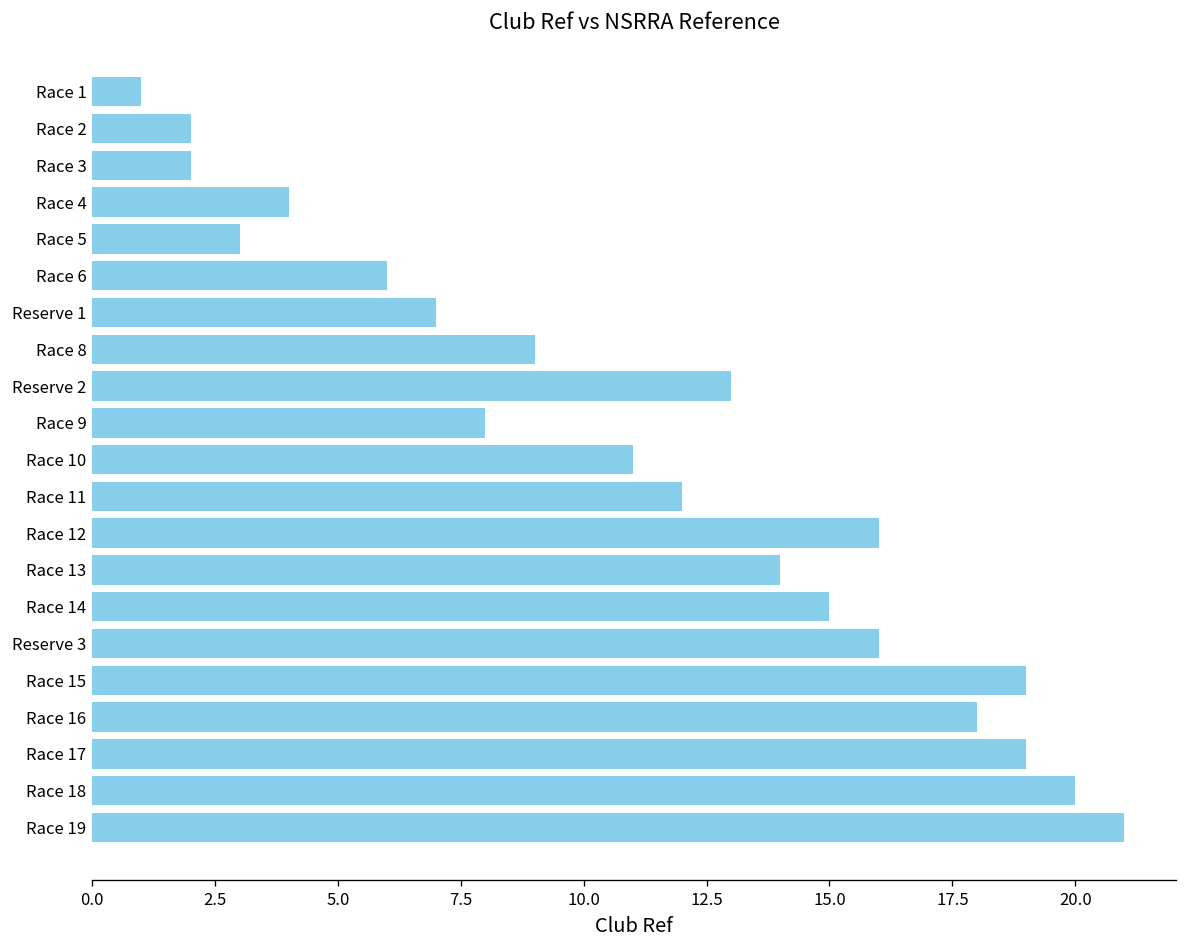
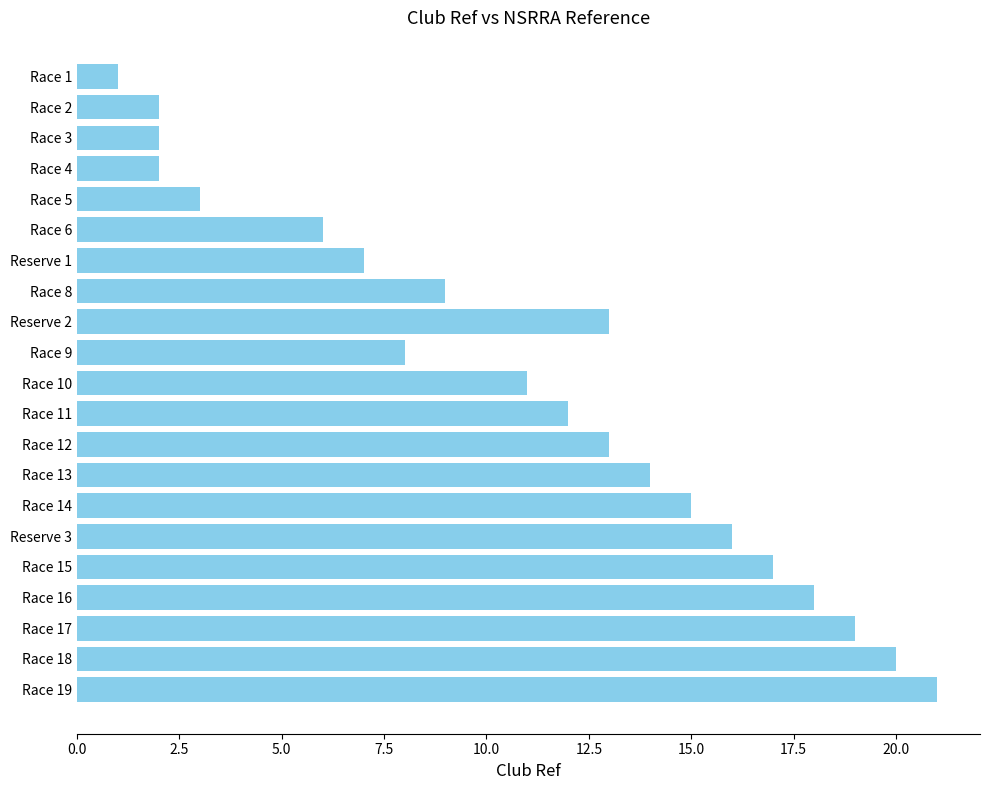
Race 4: 4 -> 2
Race 12: 16 -> 13
Race 15: 19 -> 17
